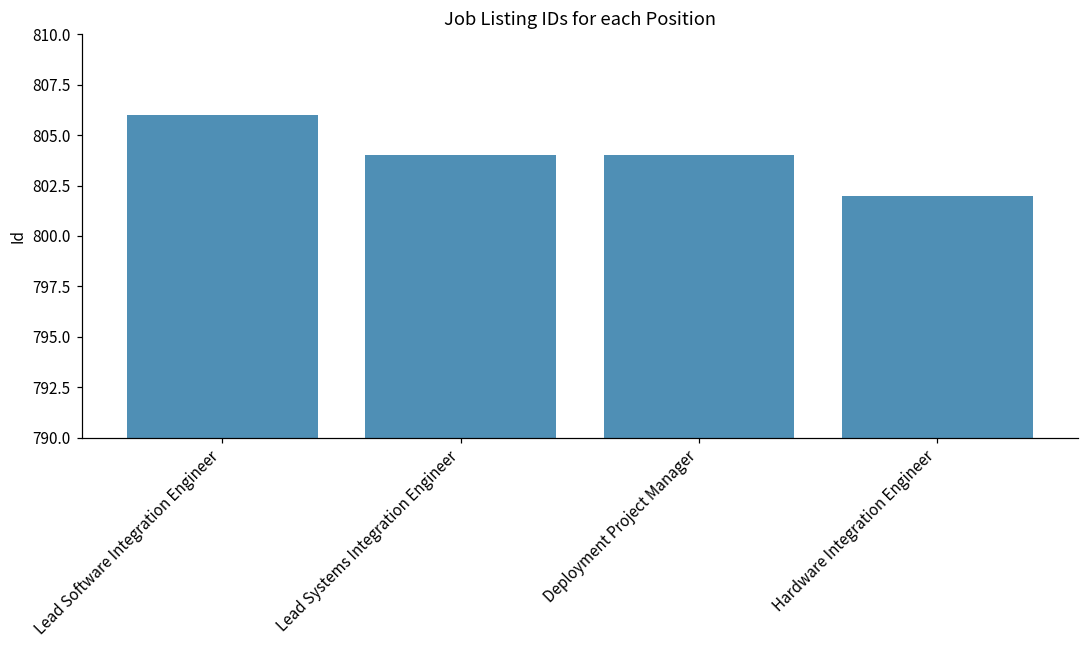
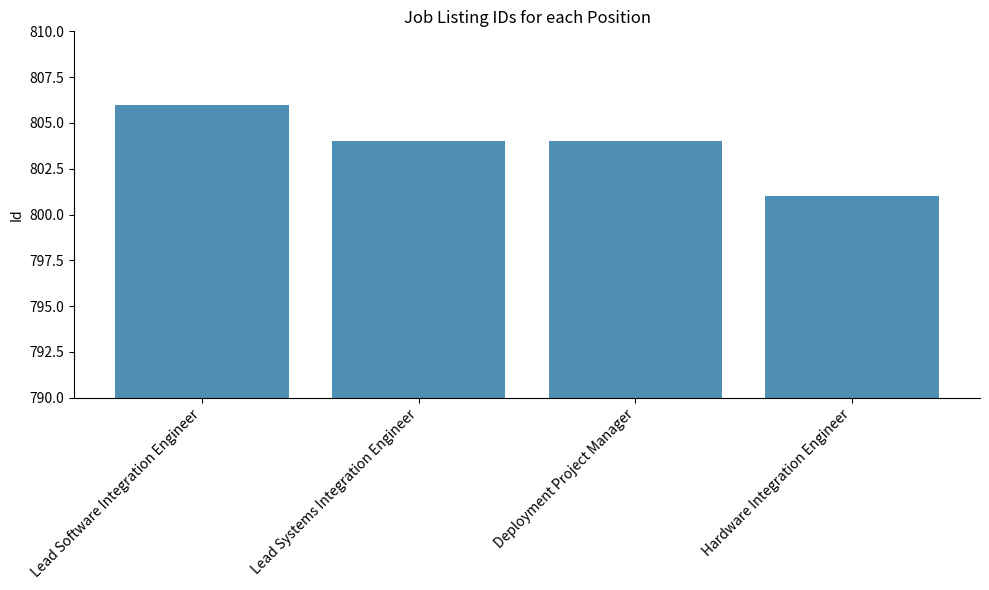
Hardware Integration Engineer: 802 -> 801
